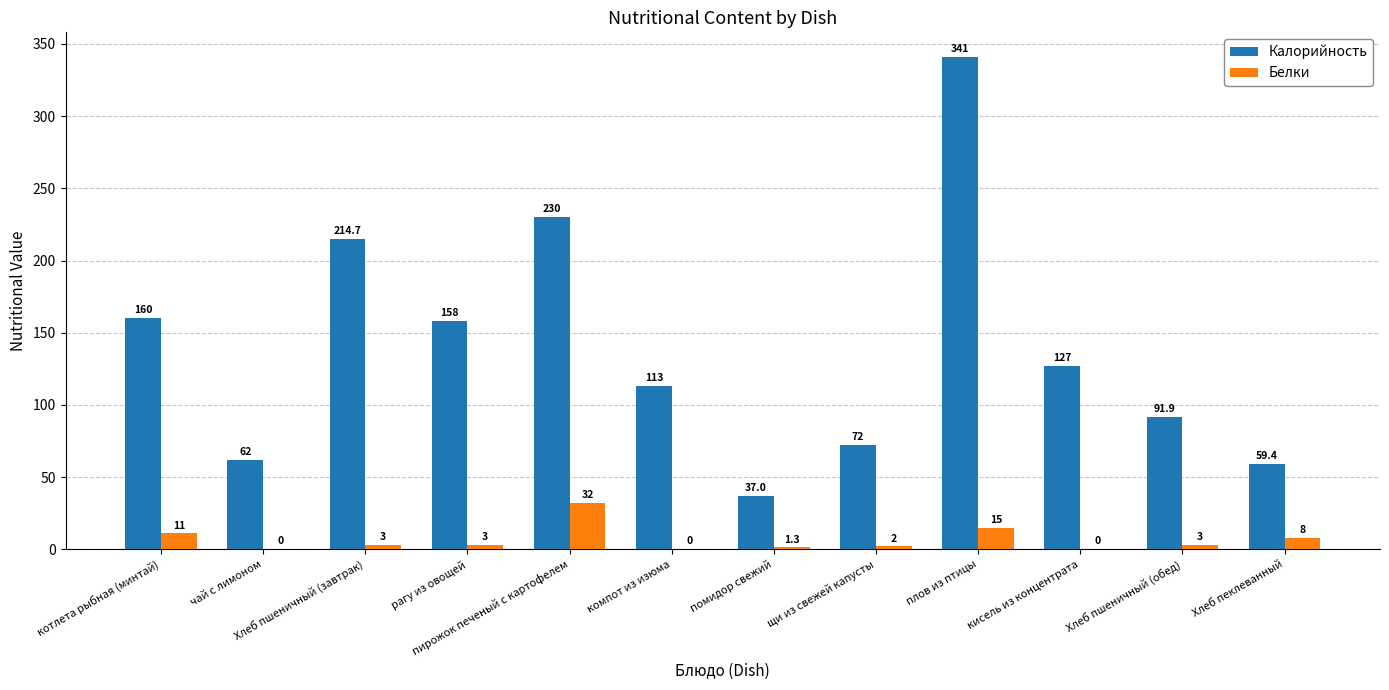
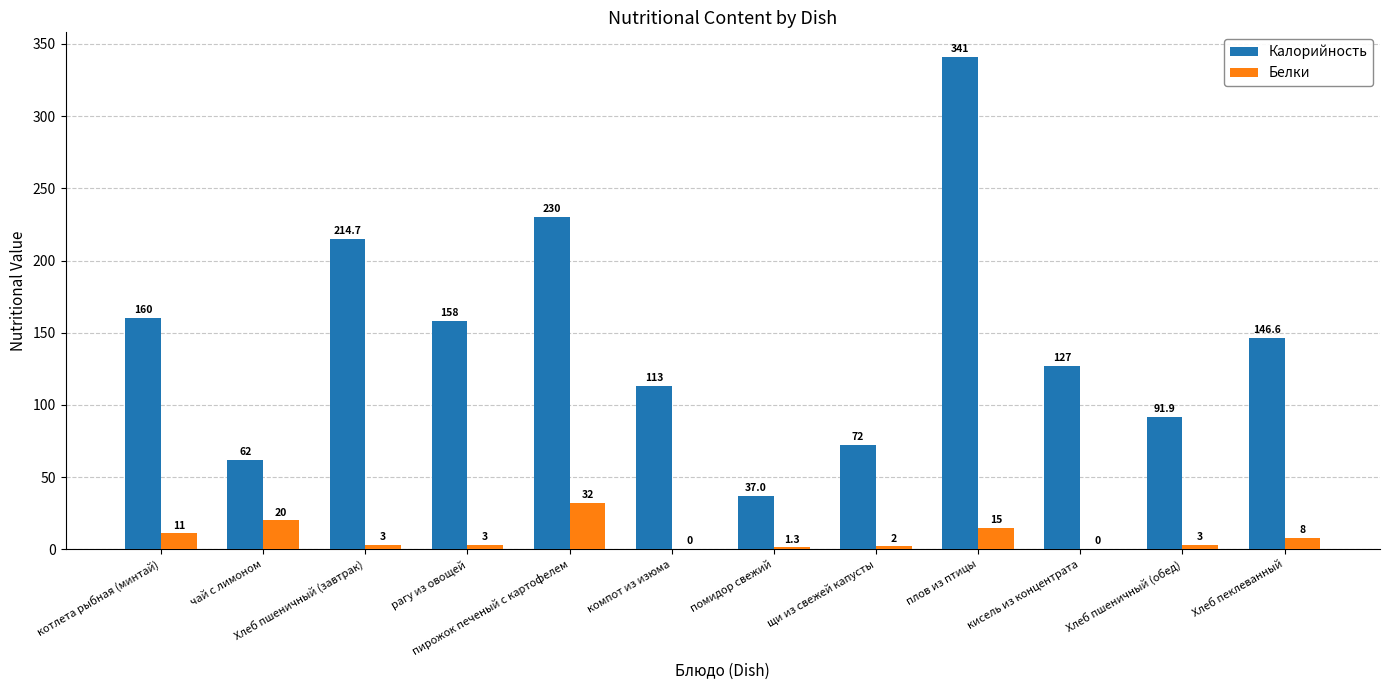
Белки, чай с лимоном: 0 -> 20
Калорийность, Хлеб пеклеванный: 59.4 -> 146.6
